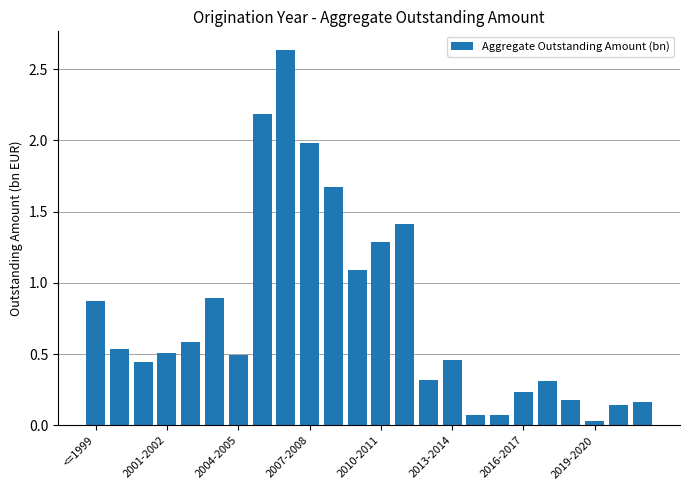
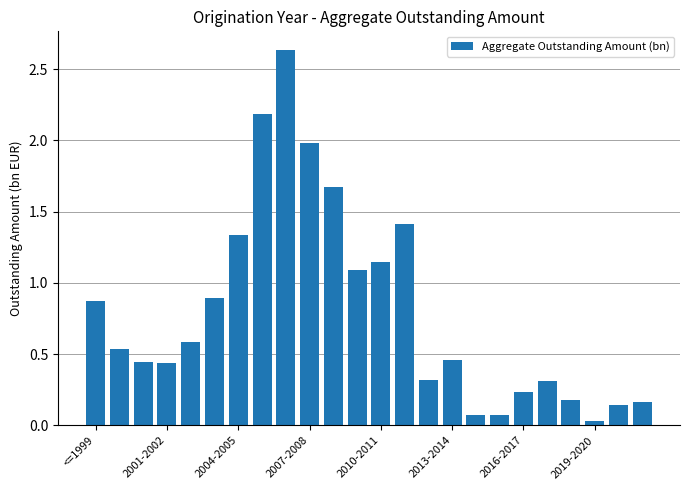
2001-2002: 0.51 -> 0.44
2004-2005: 0.49 -> 1.34
2010-2011: 1.28 -> 1.14
